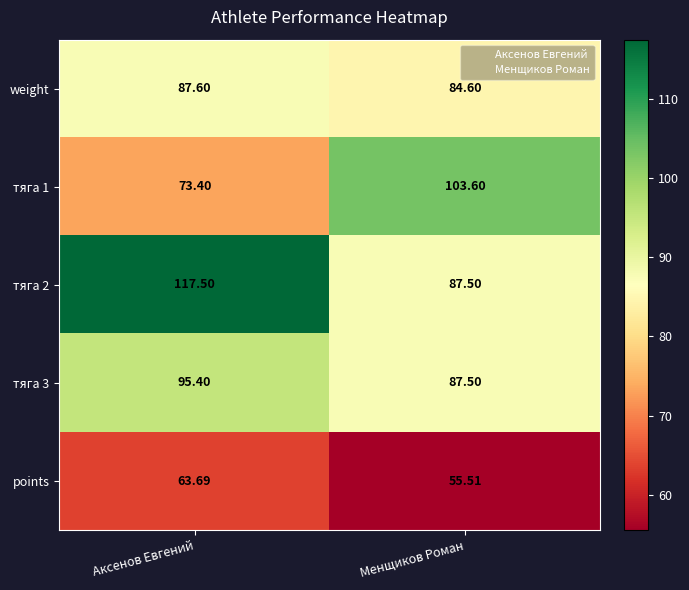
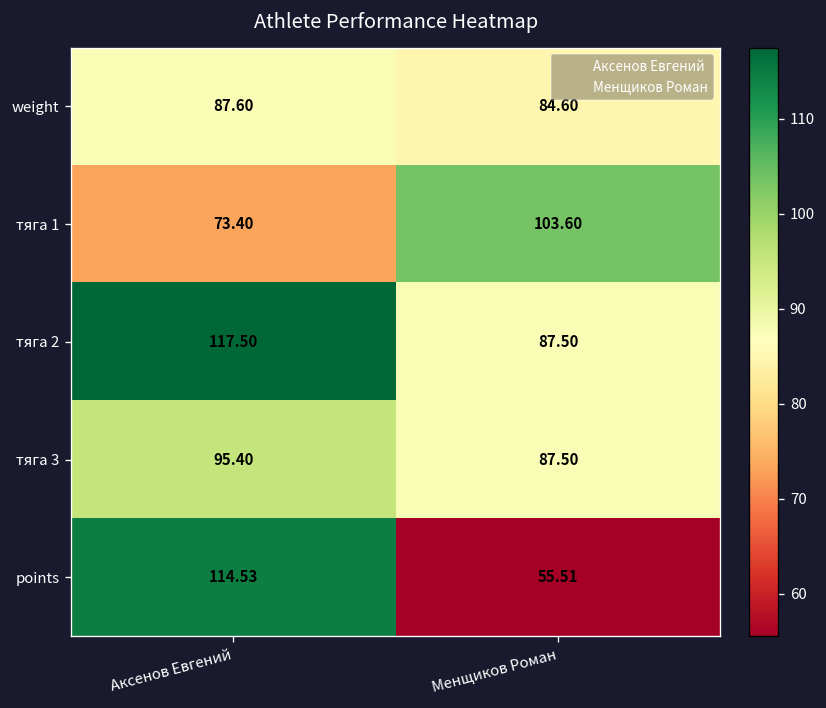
points, Аксенов Евгений: 63.69 -> 114.53
